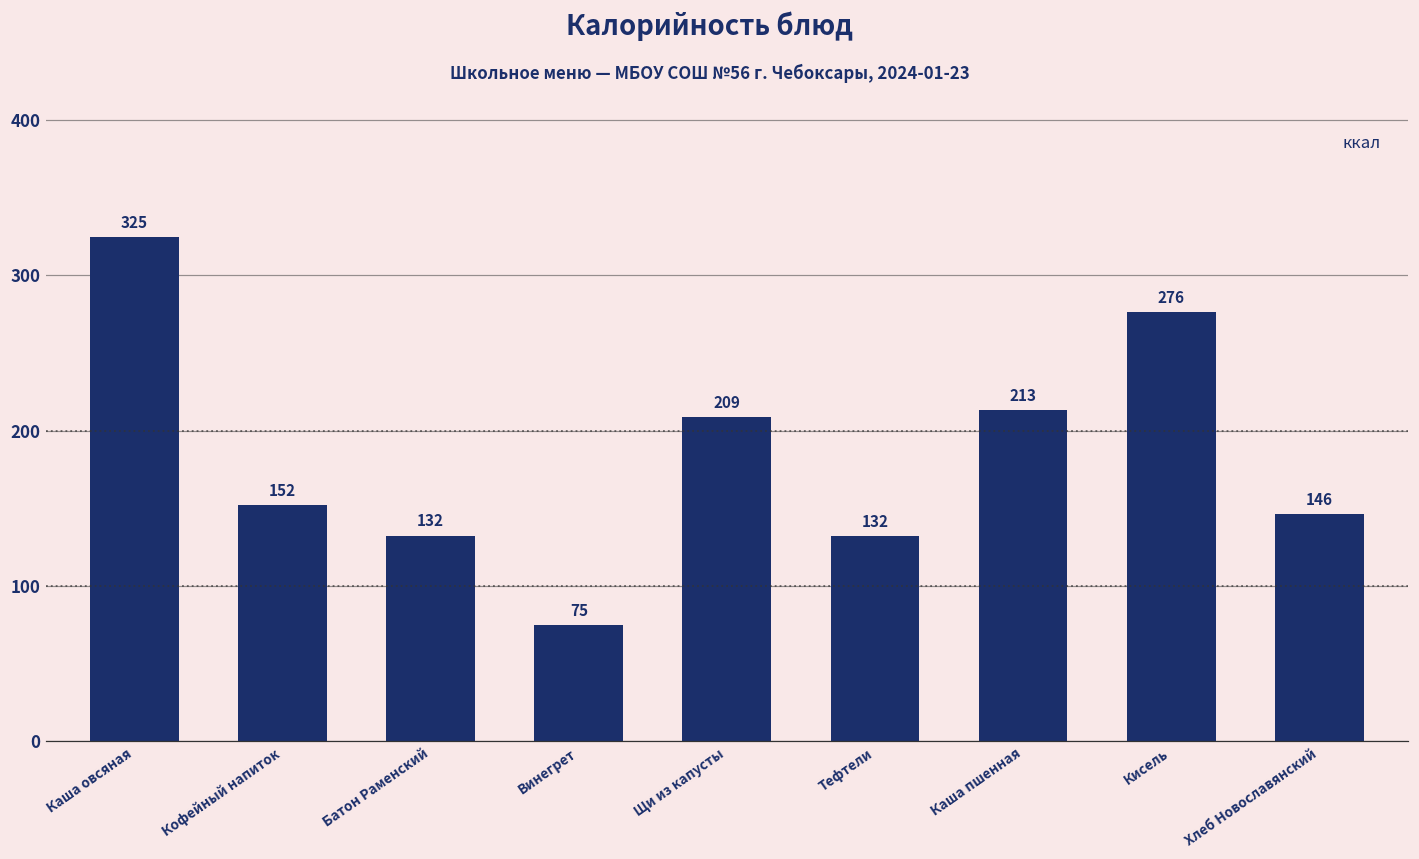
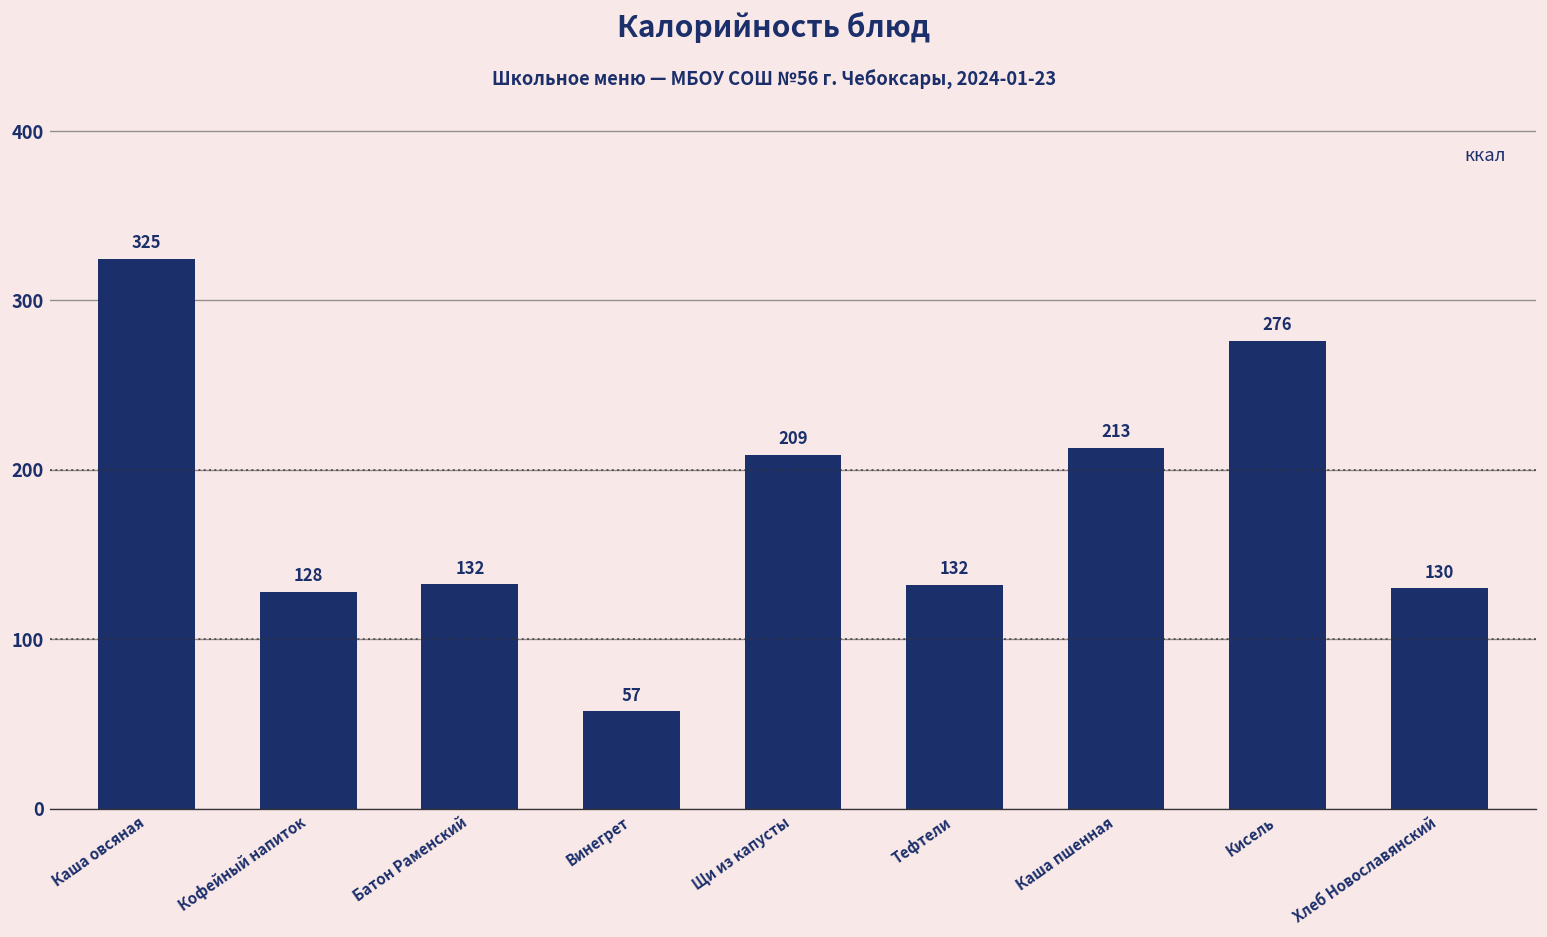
Кофейный напиток: 152 -> 128
Винегрет: 75 -> 57
Хлеб Новославянский: 146 -> 130
